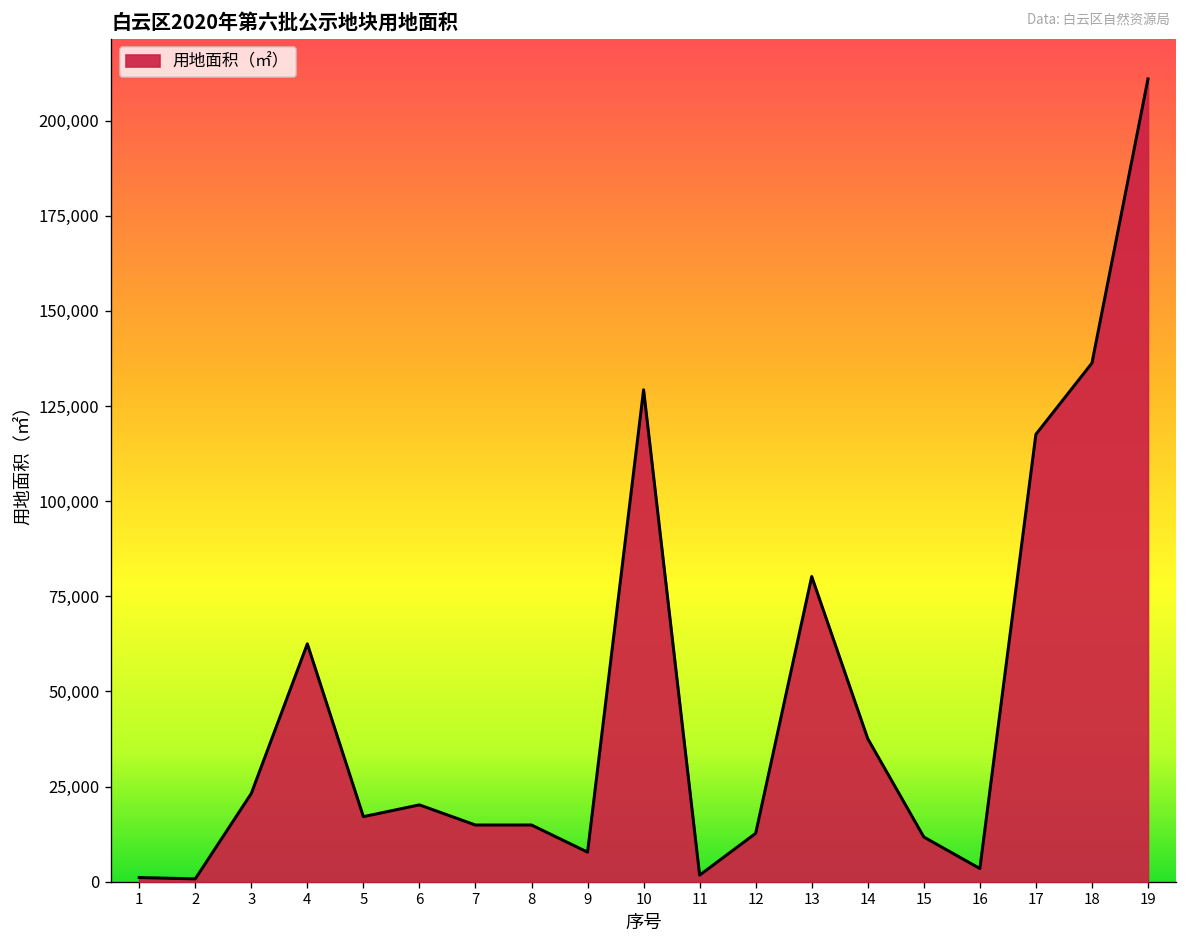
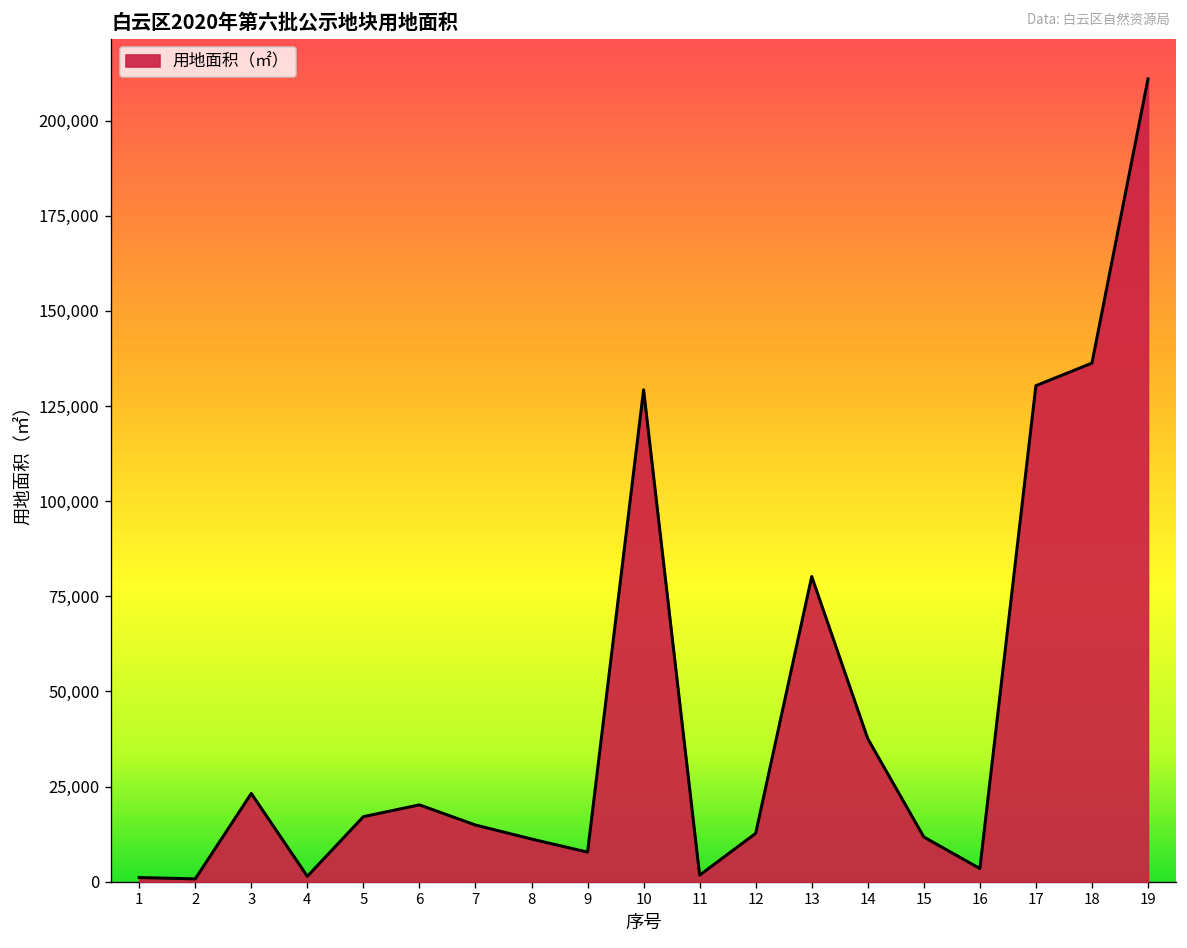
4: 63,000 -> 1,000
8: 15,000 -> 11,000
17: 118,000 -> 130,000
